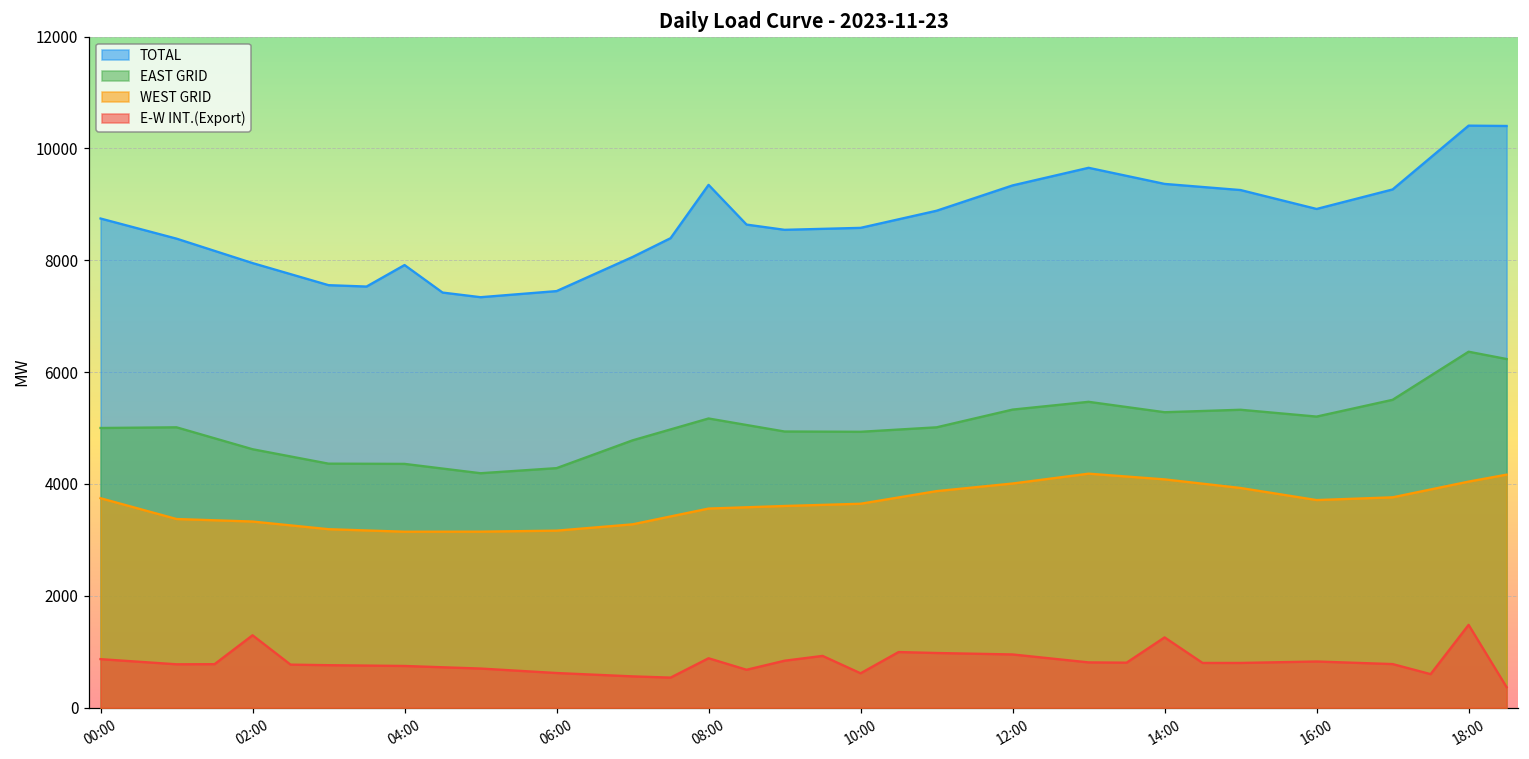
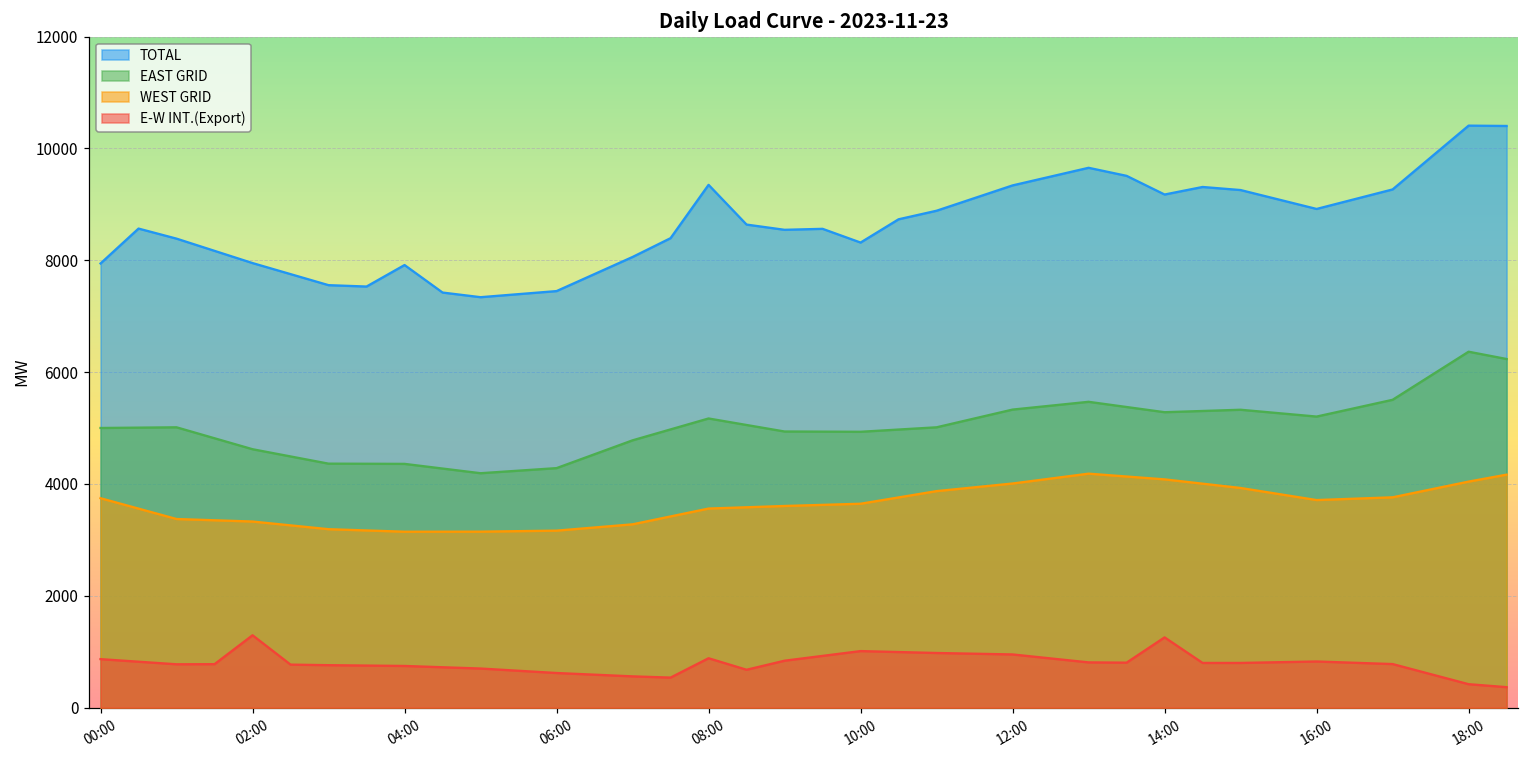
TOTAL, 00:00: 8700 -> 7900
TOTAL, 10:00: 8600 -> 8300
E-W INT.(Export), 10:00: 600 -> 1000
TOTAL, 14:00: 9400 -> 9200
E-W INT.(Export), 18:00: 1500 -> 400
